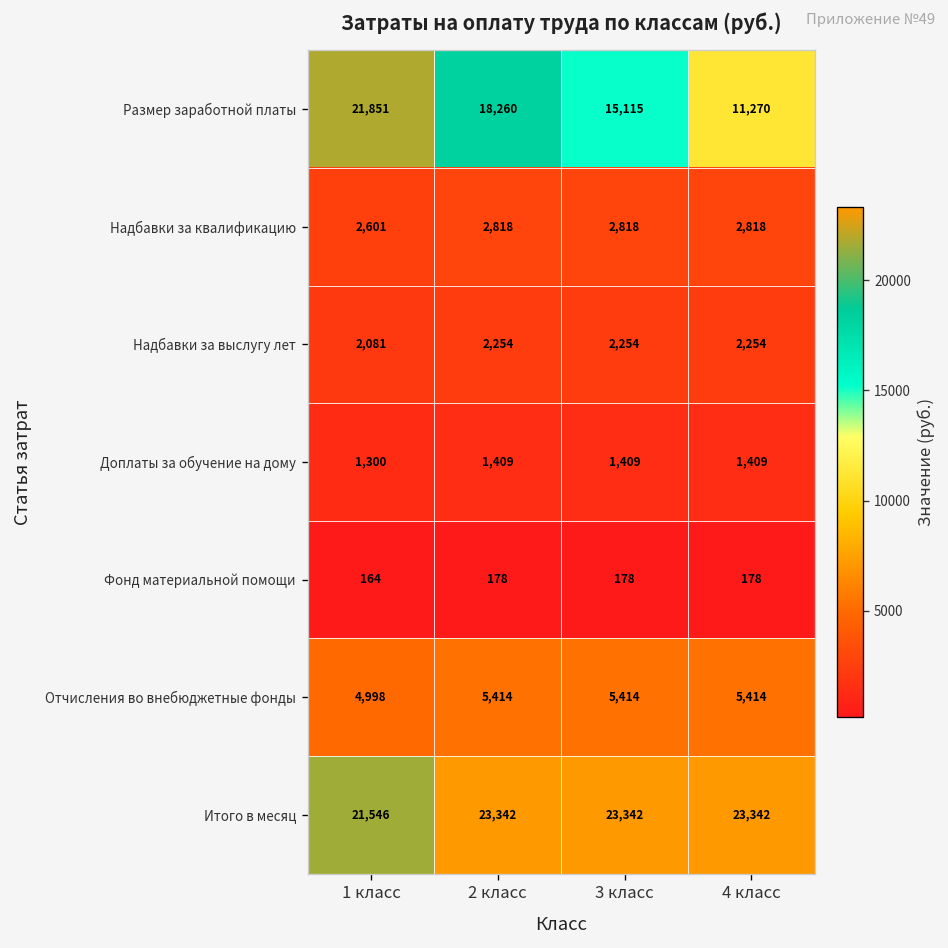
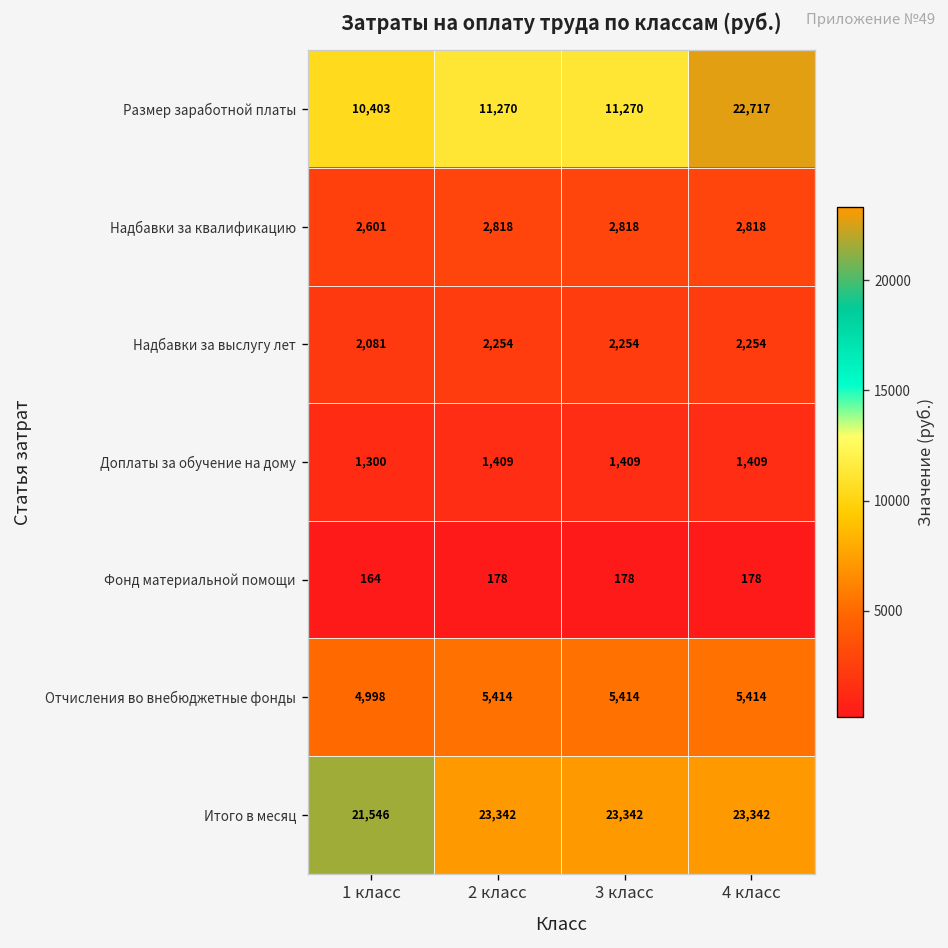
Размер заработной платы, 1 класс: 21,851 -> 10,403
Размер заработной платы, 2 класс: 18,260 -> 11,270
Размер заработной платы, 3 класс: 15,115 -> 11,270
Размер заработной платы, 4 класс: 11,270 -> 22,717
